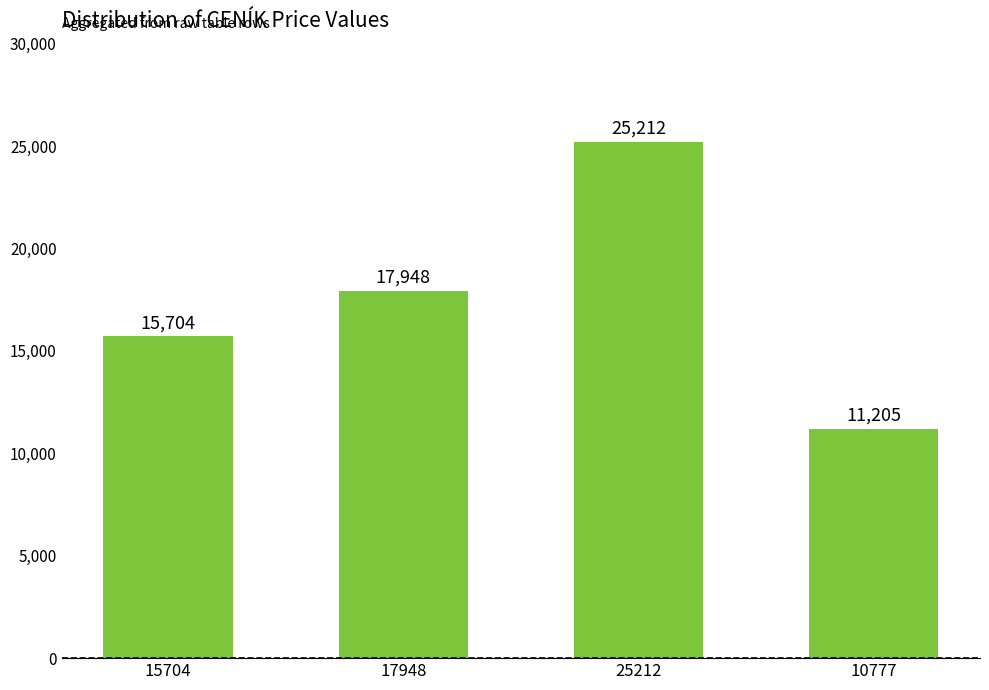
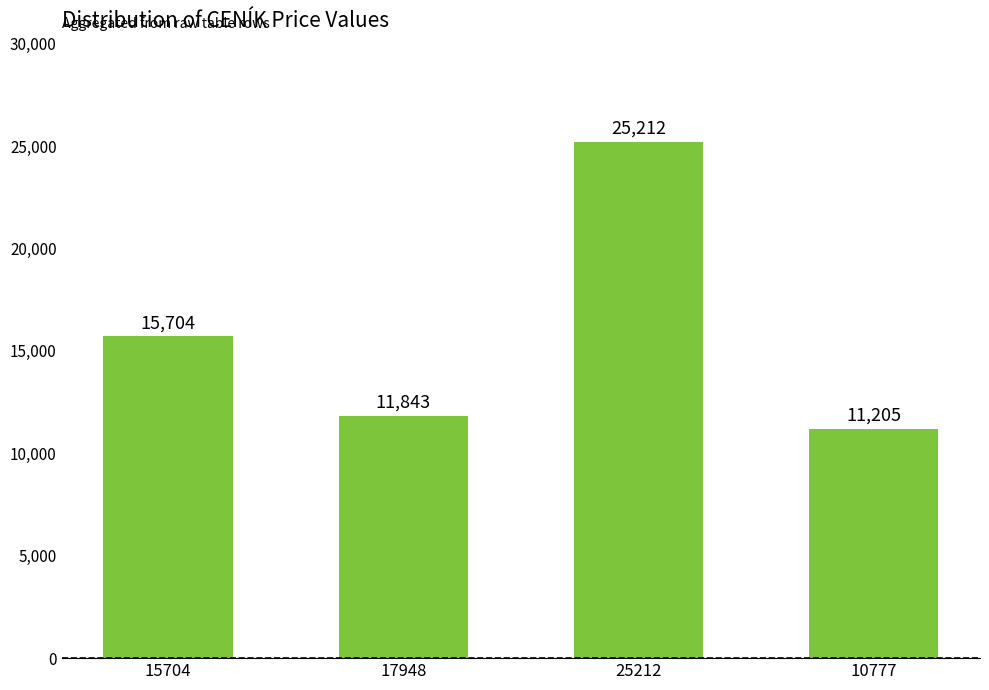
17948: 17,948 -> 11,843
